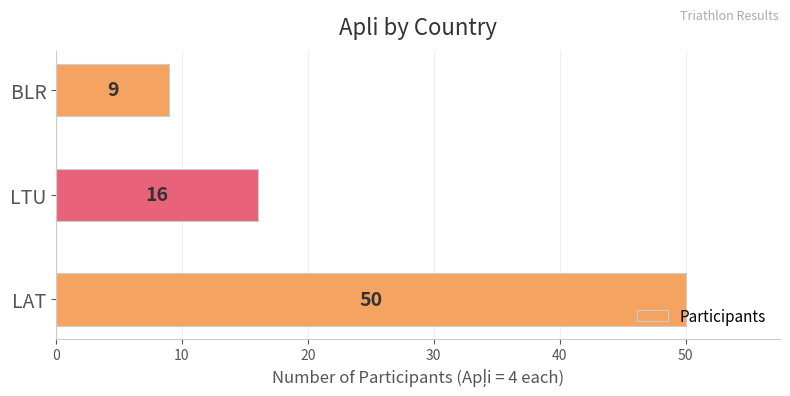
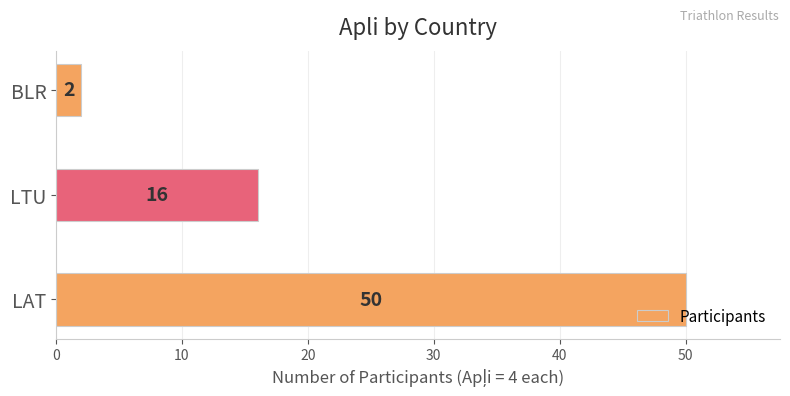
BLR: 9 -> 2
